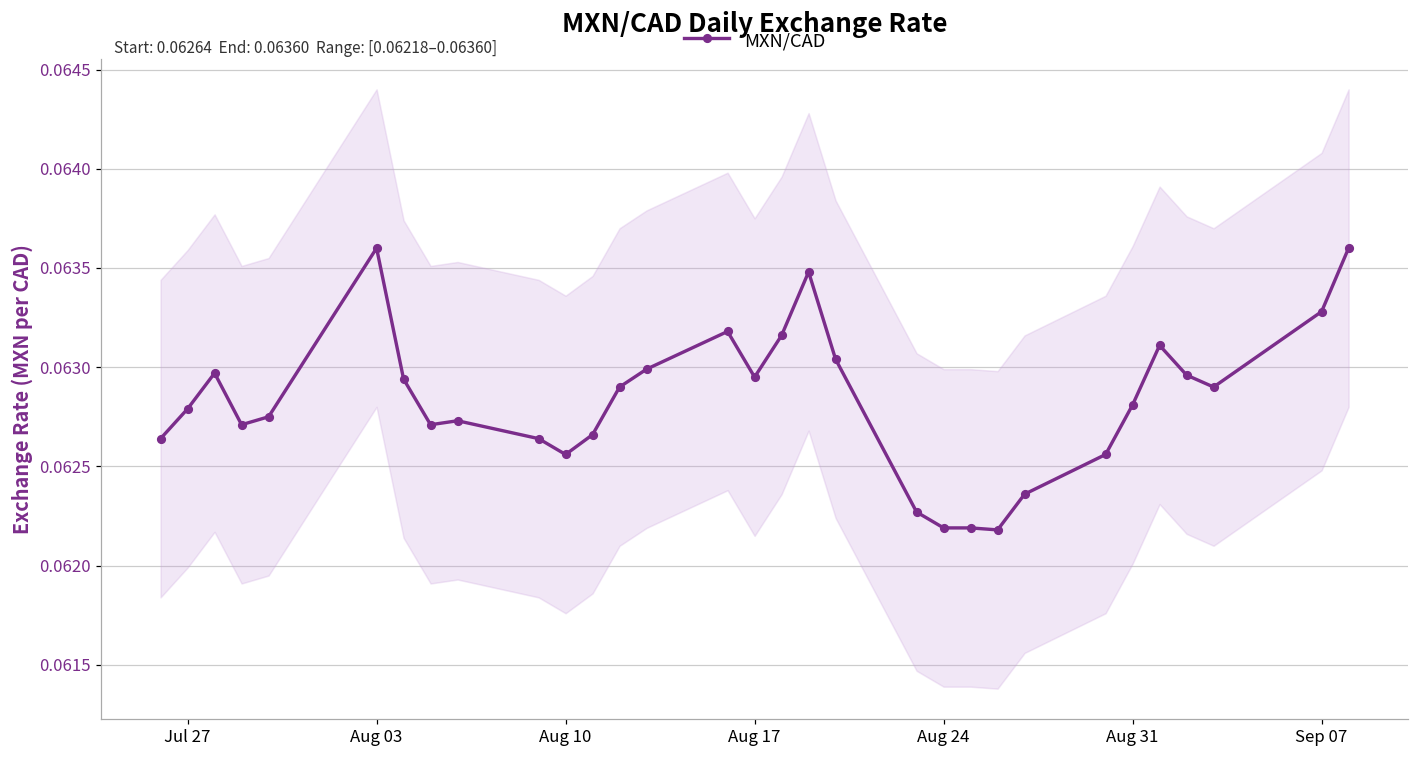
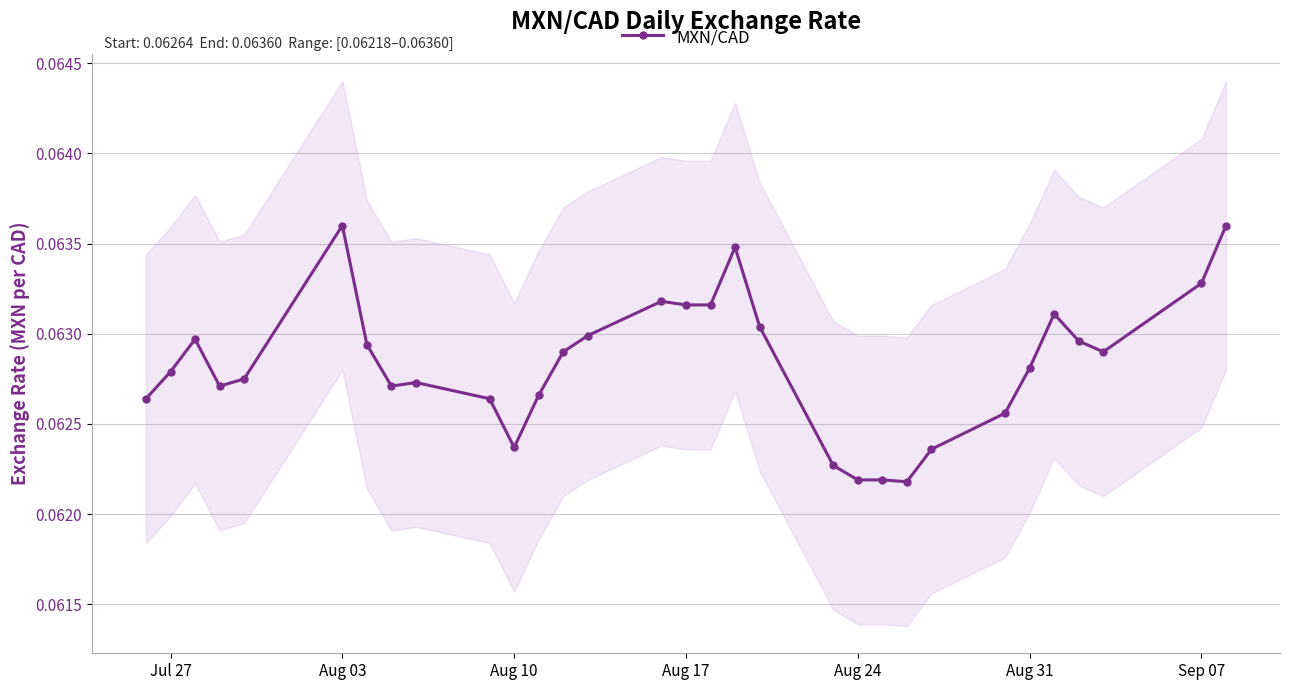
MXN/CAD, Aug 10: 0.06256 -> 0.06237
MXN/CAD, Aug 17: 0.06295 -> 0.06316
